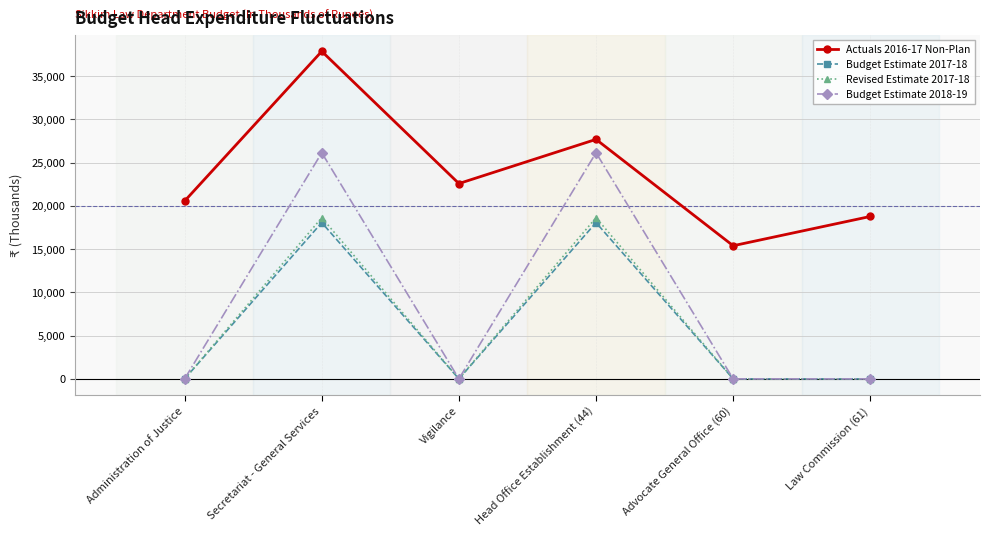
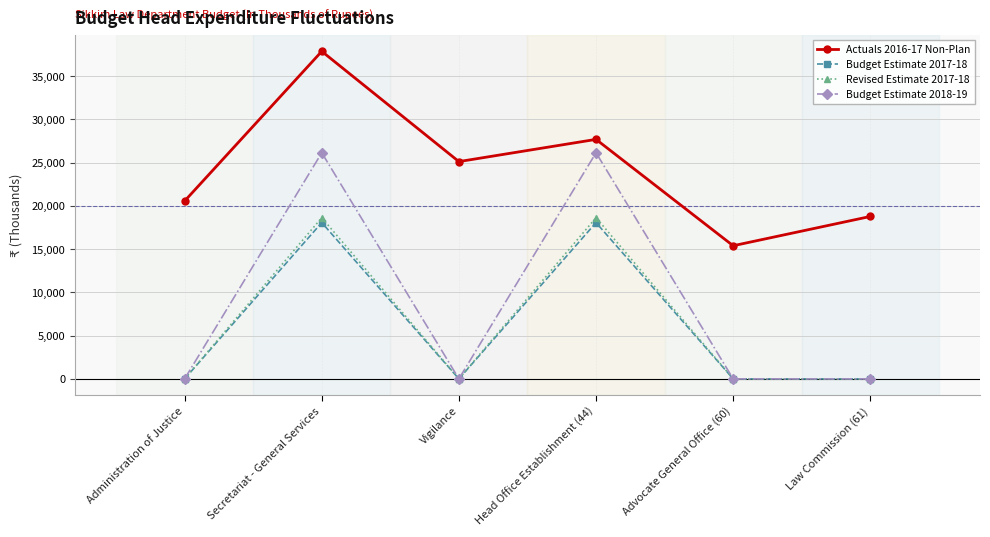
Actuals 2016-17 Non-Plan, Vigilance: 23,000 -> 25,000
